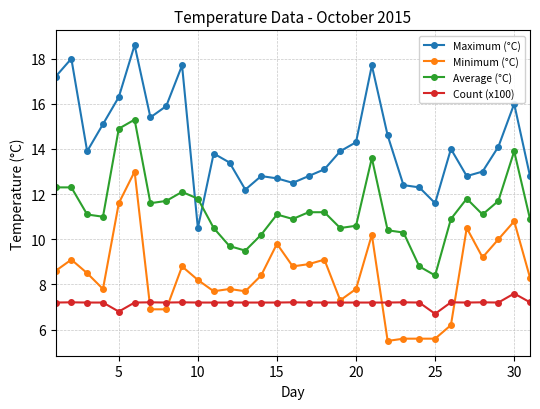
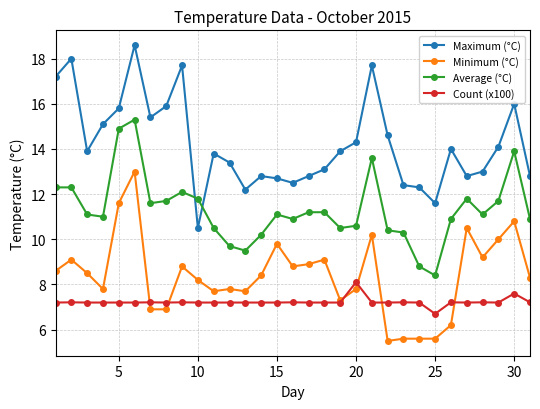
Maximum (°C), 5: 16.3 -> 15.8
Count (x100), 5: 6.8 -> 7.2
Count (x100), 20: 7.2 -> 8.1
